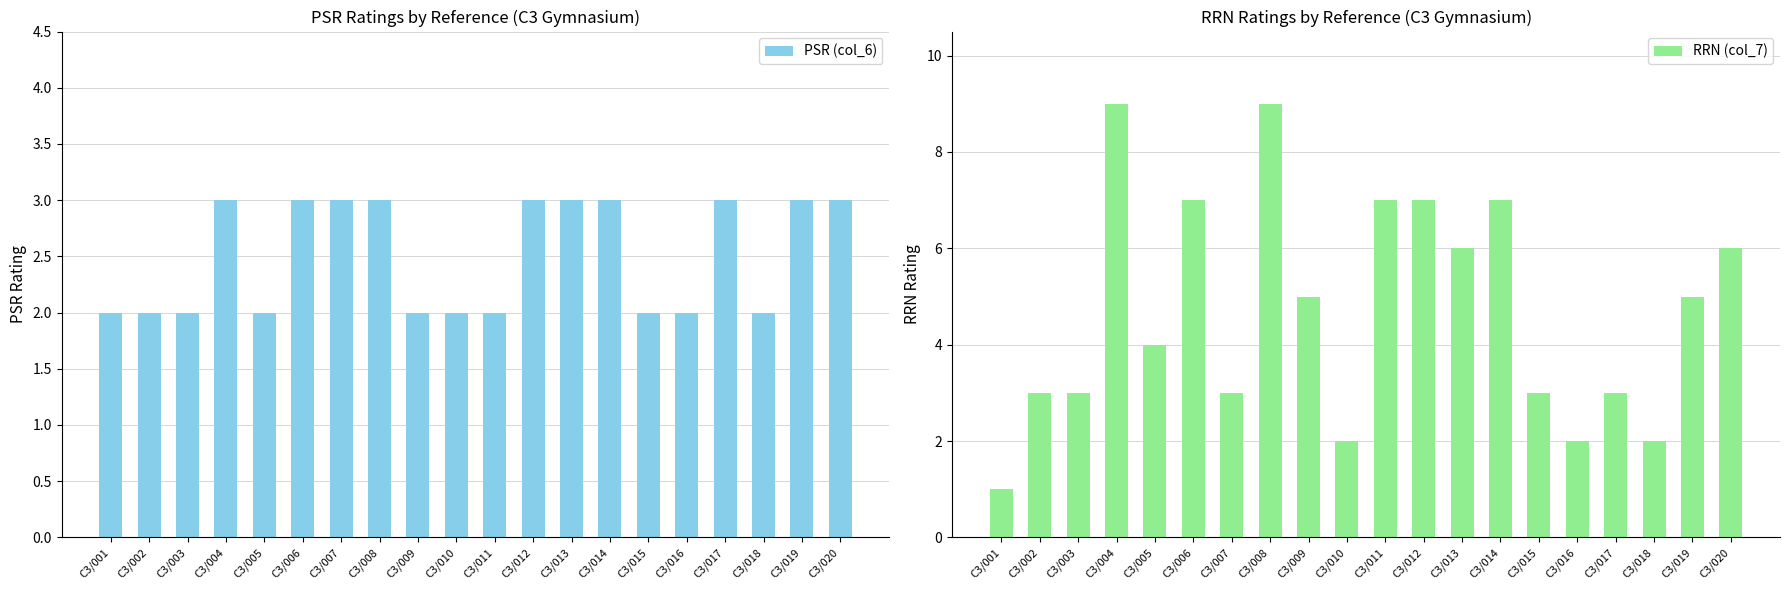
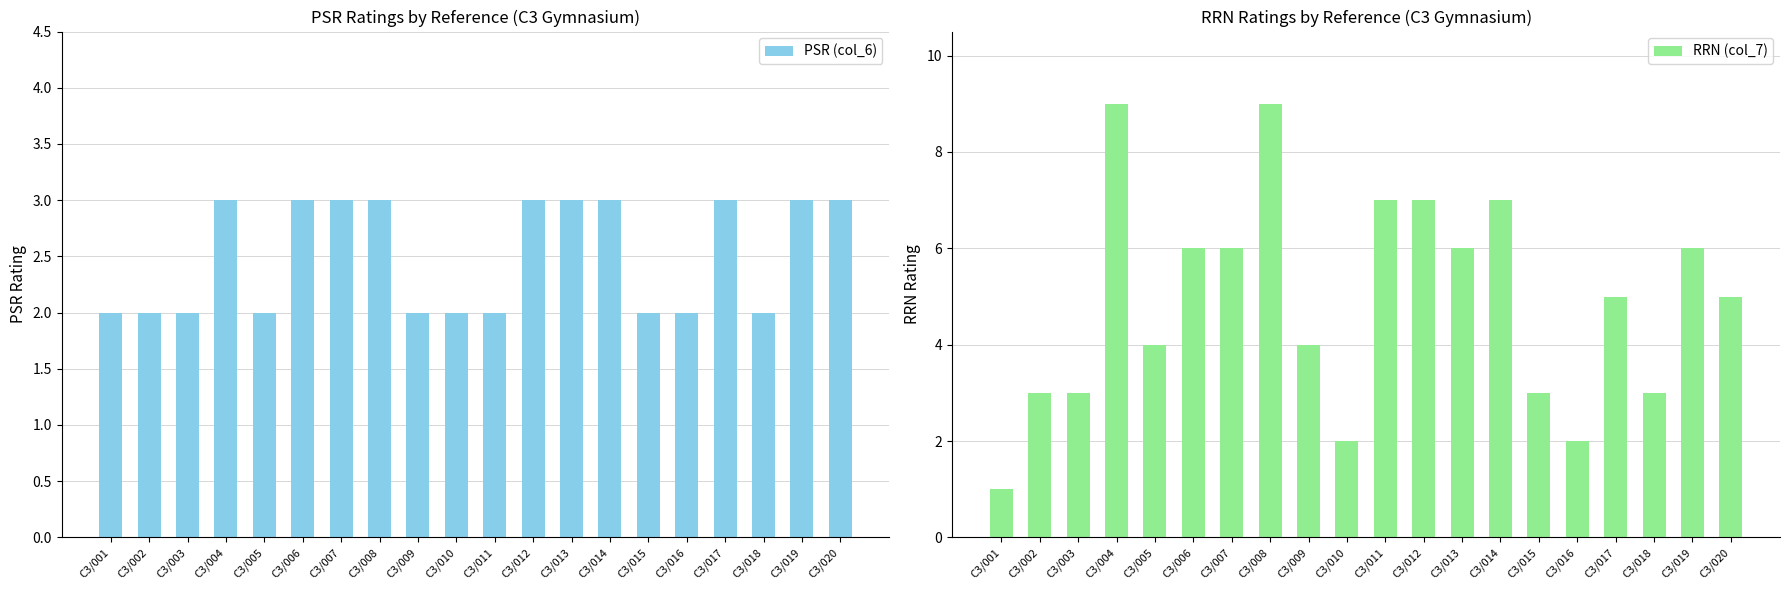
RRN Ratings by Reference (C3 Gymnasium), C3/006: 7 -> 6
RRN Ratings by Reference (C3 Gymnasium), C3/007: 3 -> 6
RRN Ratings by Reference (C3 Gymnasium), C3/009: 5 -> 4
RRN Ratings by Reference (C3 Gymnasium), C3/017: 3 -> 5
RRN Ratings by Reference (C3 Gymnasium), C3/018: 2 -> 3
RRN Ratings by Reference (C3 Gymnasium), C3/019: 5 -> 6
RRN Ratings by Reference (C3 Gymnasium), C3/020: 6 -> 5
